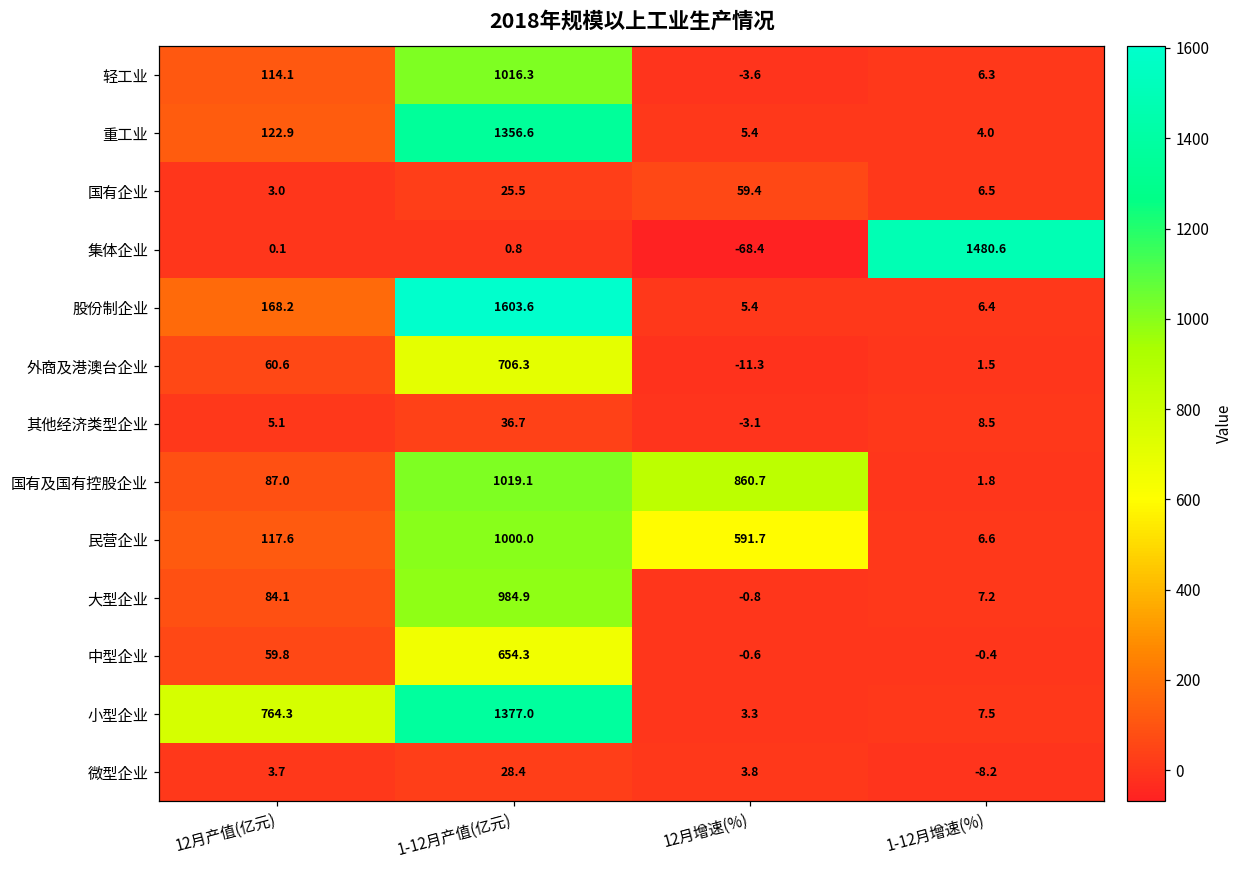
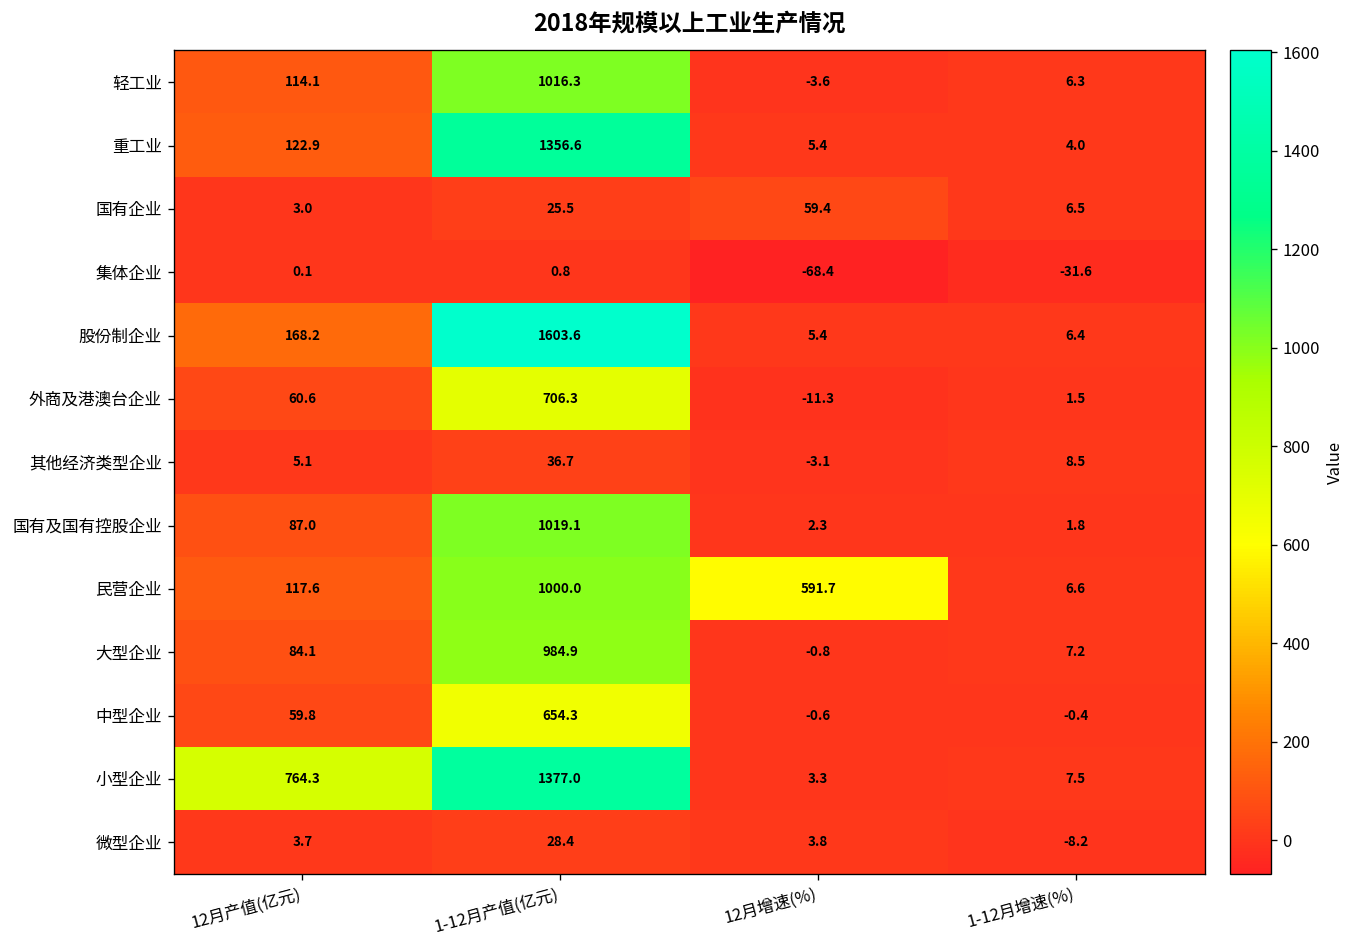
集体企业, 1-12月增速(%): 1480.6 -> -31.6
国有及国有控股企业, 12月增速(%): 860.7 -> 2.3
